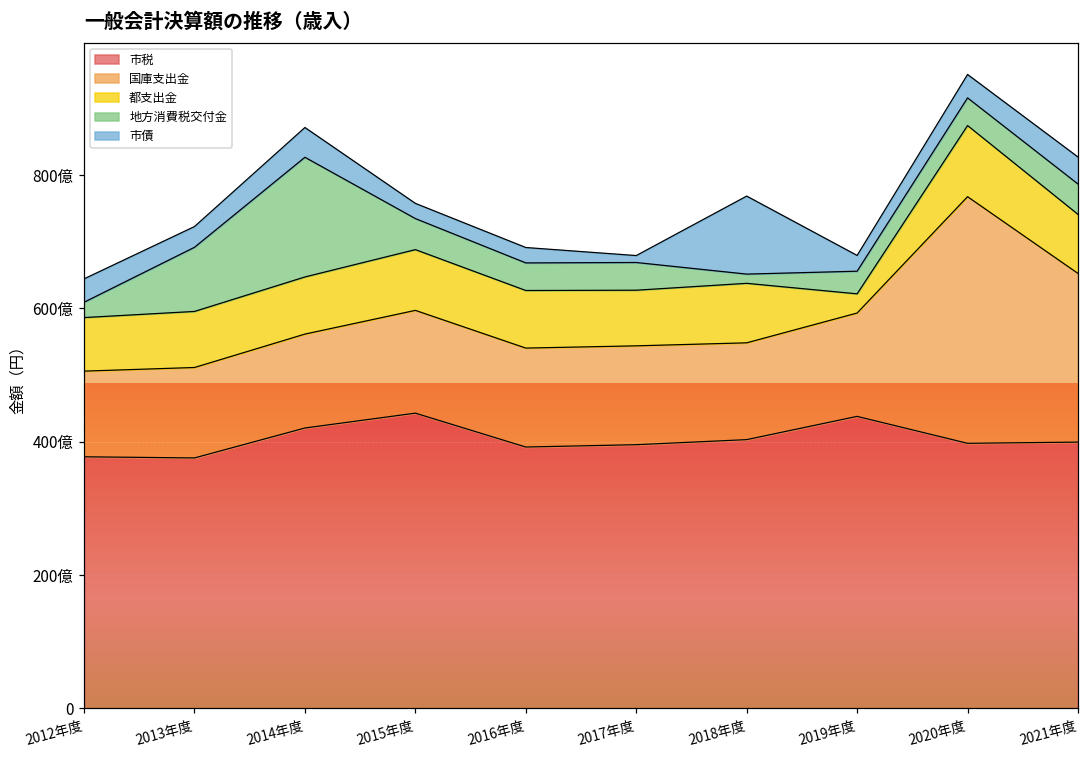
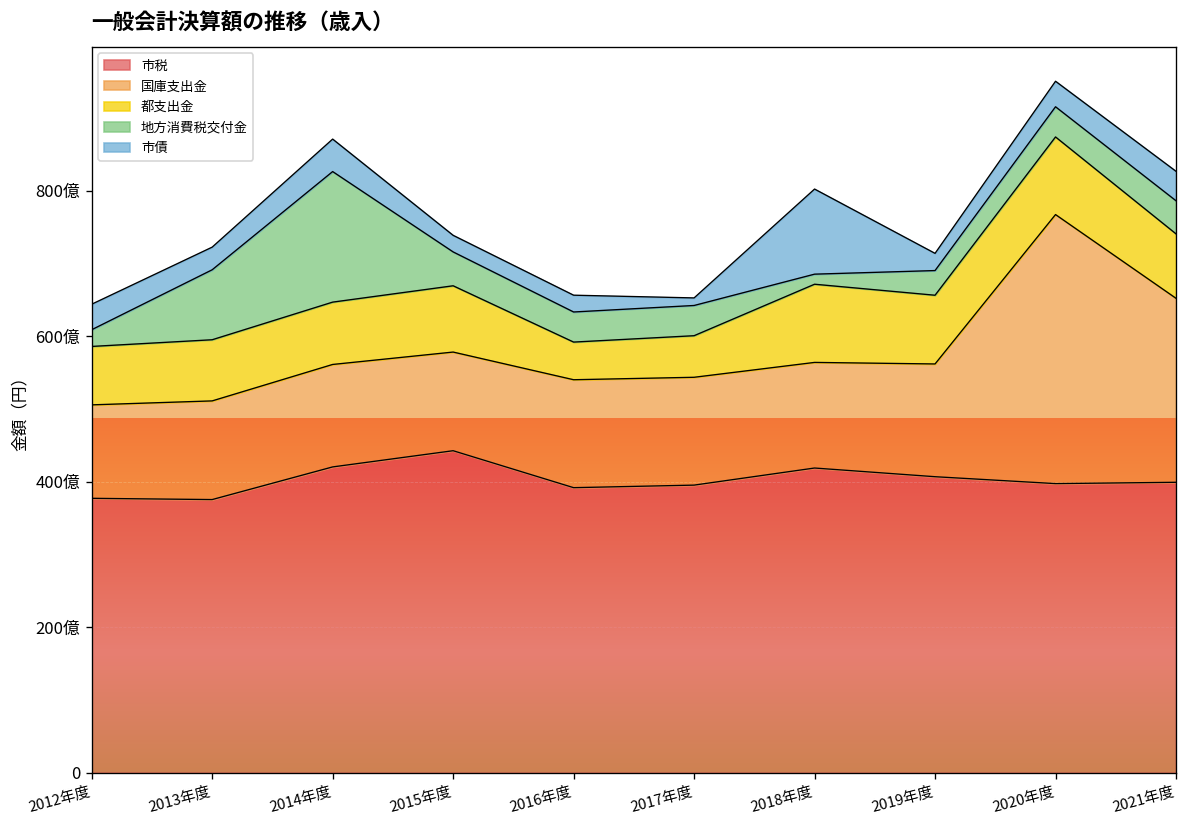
国庫支出金, 2015年度: 150億 -> 140億
都支出金, 2016年度: 90億 -> 50億
都支出金, 2017年度: 80億 -> 60億
市税, 2018年度: 400億 -> 420億
都支出金, 2018年度: 90億 -> 110億
市税, 2019年度: 440億 -> 410億
都支出金, 2019年度: 30億 -> 90億
